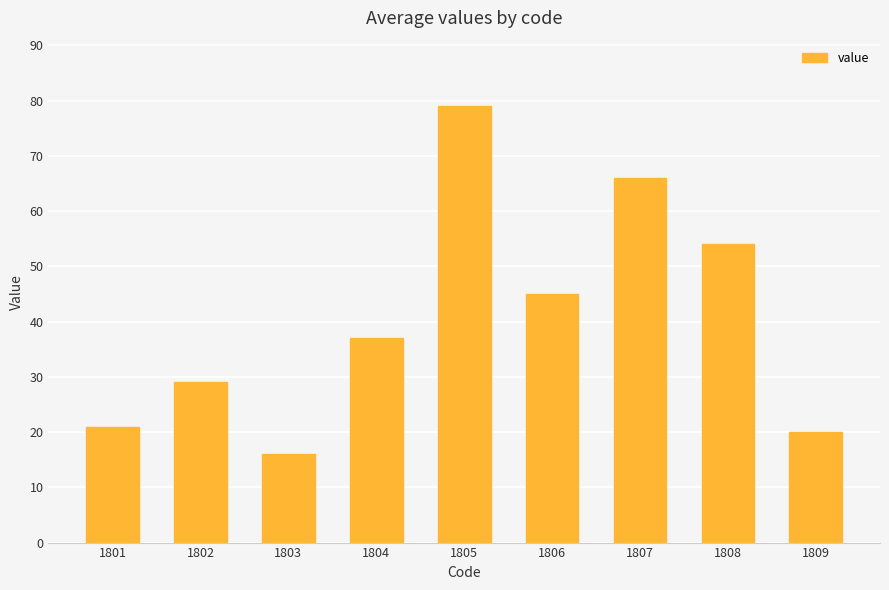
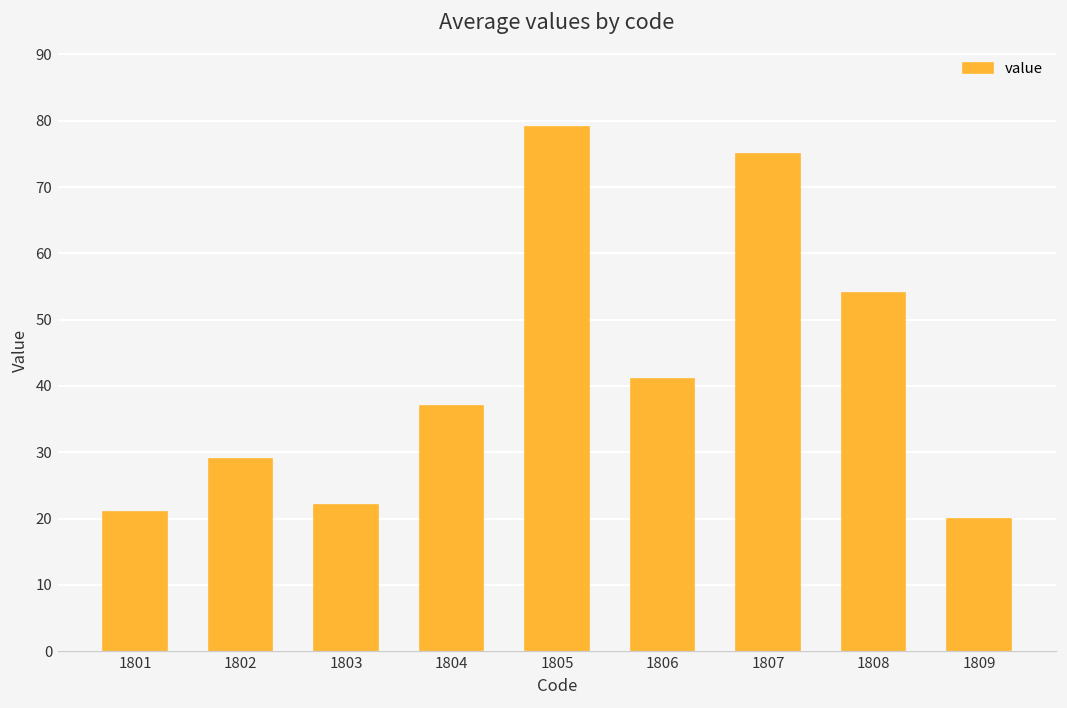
1803: 16 -> 22
1806: 45 -> 41
1807: 66 -> 75
